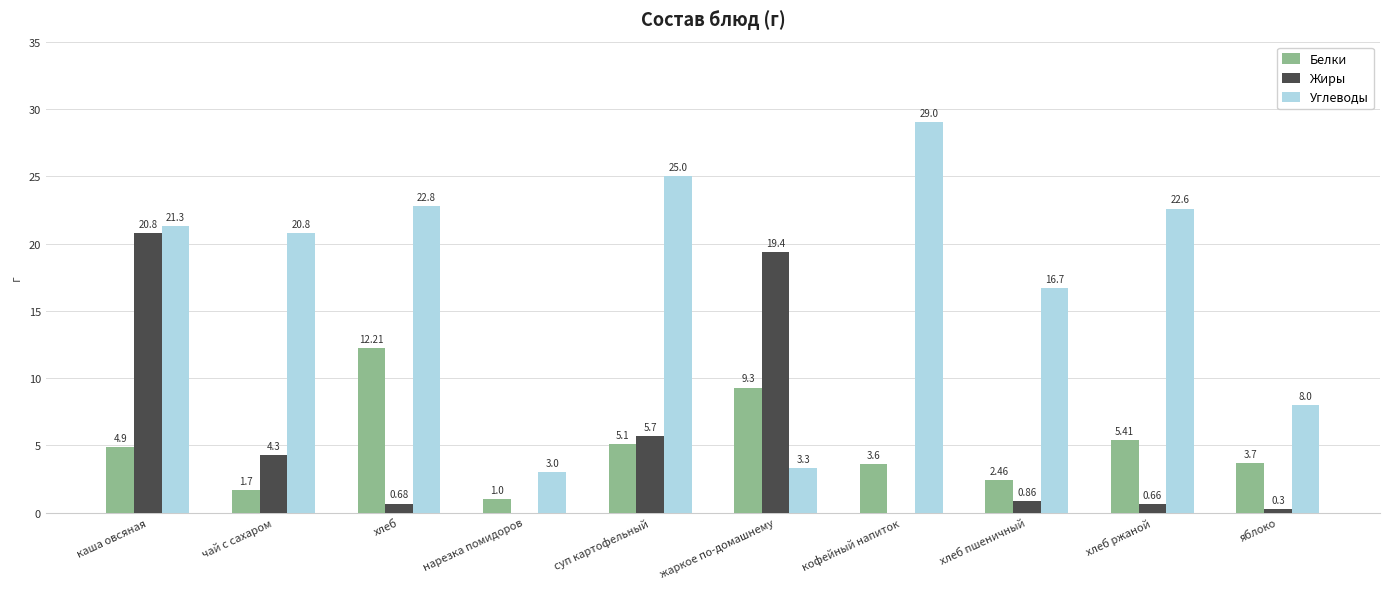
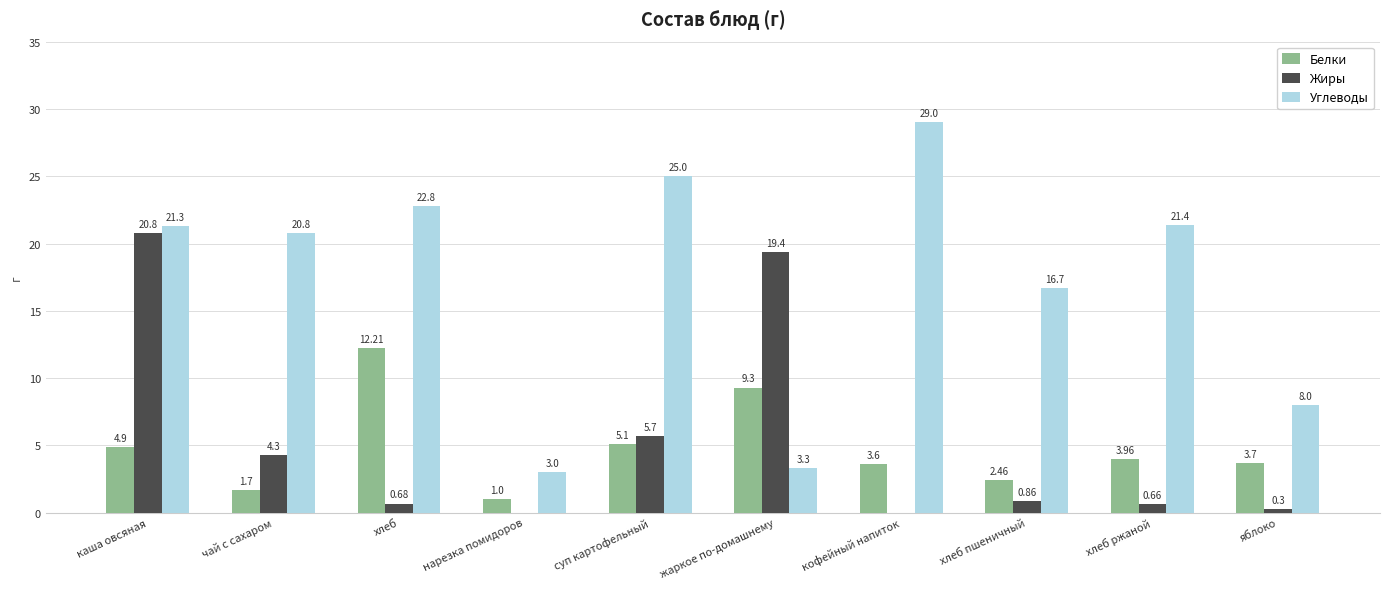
Белки, хлеб ржаной: 5.41 -> 3.96
Углеводы, хлеб ржаной: 22.6 -> 21.4
